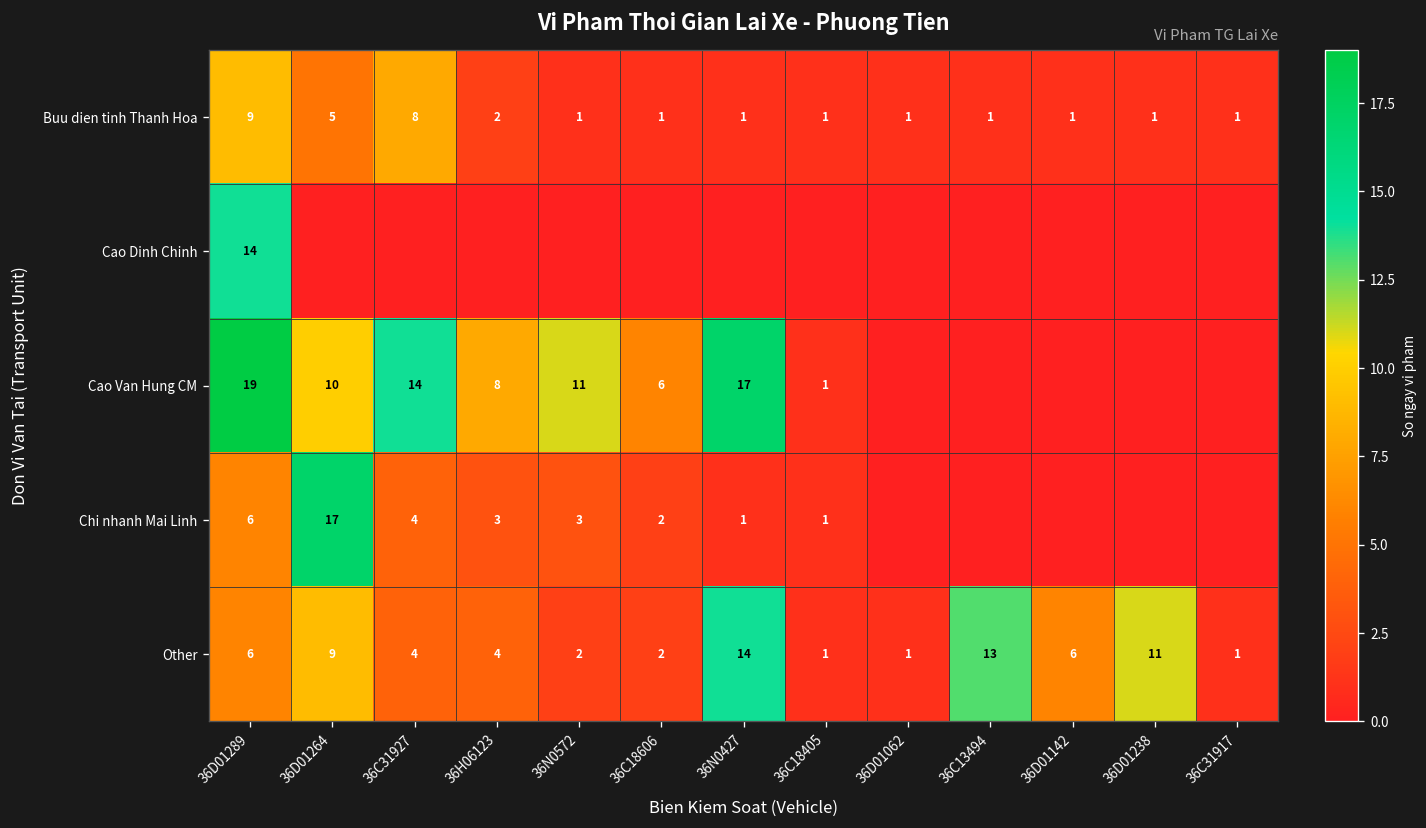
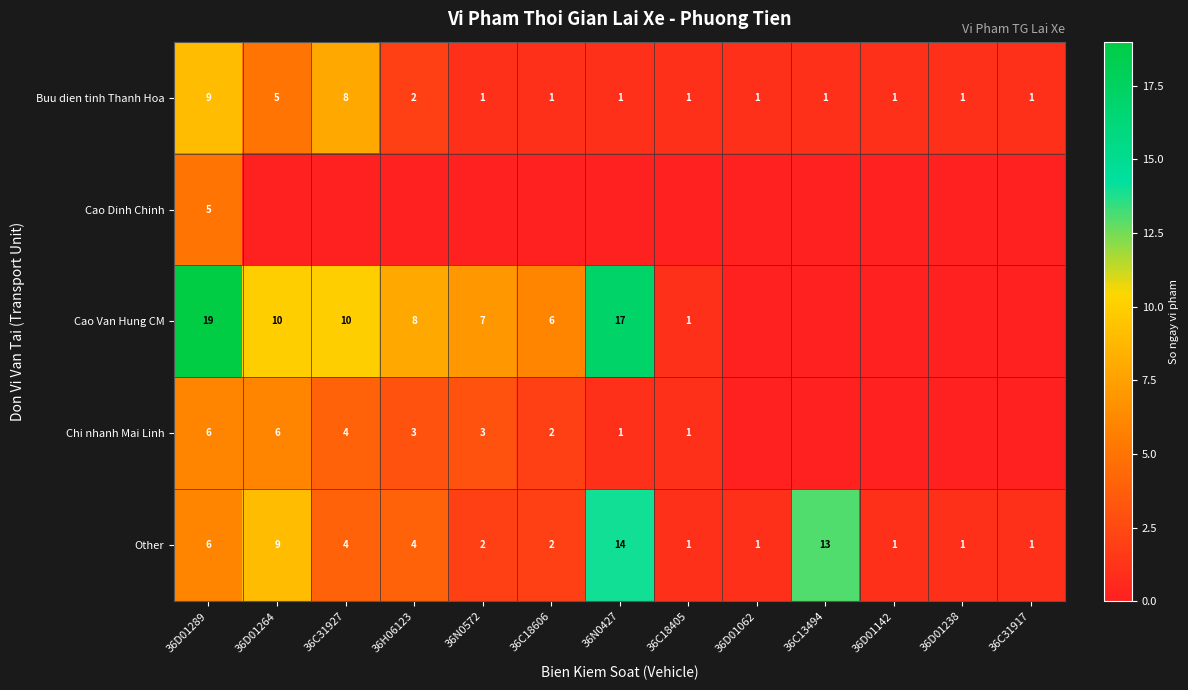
Cao Dinh Chinh, 36D01289: 14 -> 5
Cao Van Hung CM, 36C31927: 14 -> 10
Cao Van Hung CM, 36N0572: 11 -> 7
Chi nhanh Mai Linh, 36D01264: 17 -> 6
Other, 36D01142: 6 -> 1
Other, 36D01238: 11 -> 1
